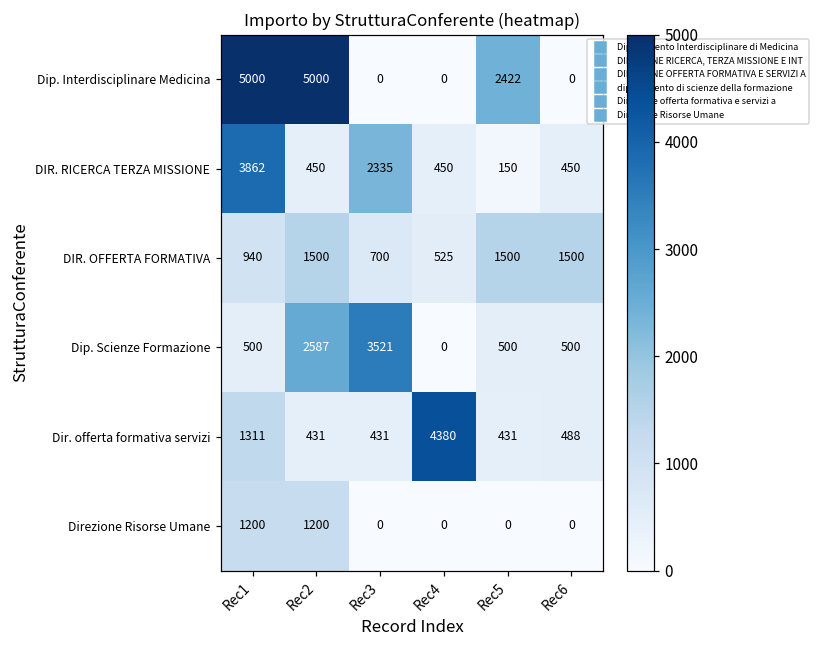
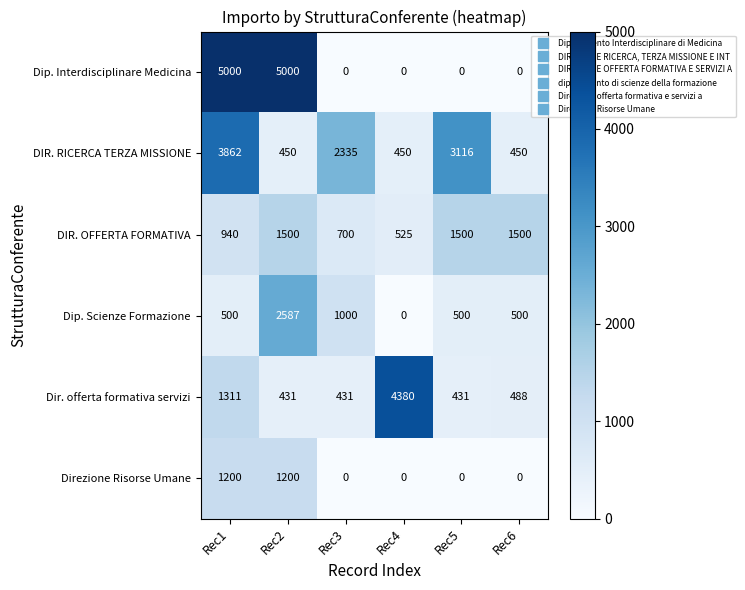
Dip. Interdisciplinare Medicina, Rec5: 2422 -> 0
DIR. RICERCA TERZA MISSIONE, Rec5: 150 -> 3116
Dip. Scienze Formazione, Rec3: 3521 -> 1000
